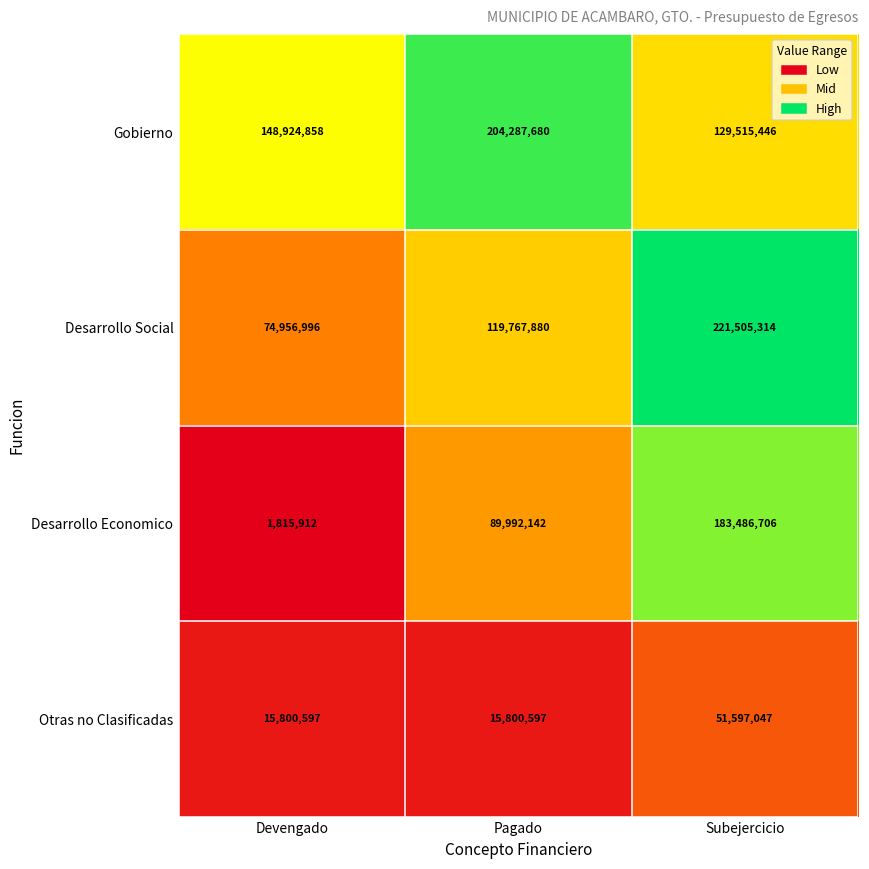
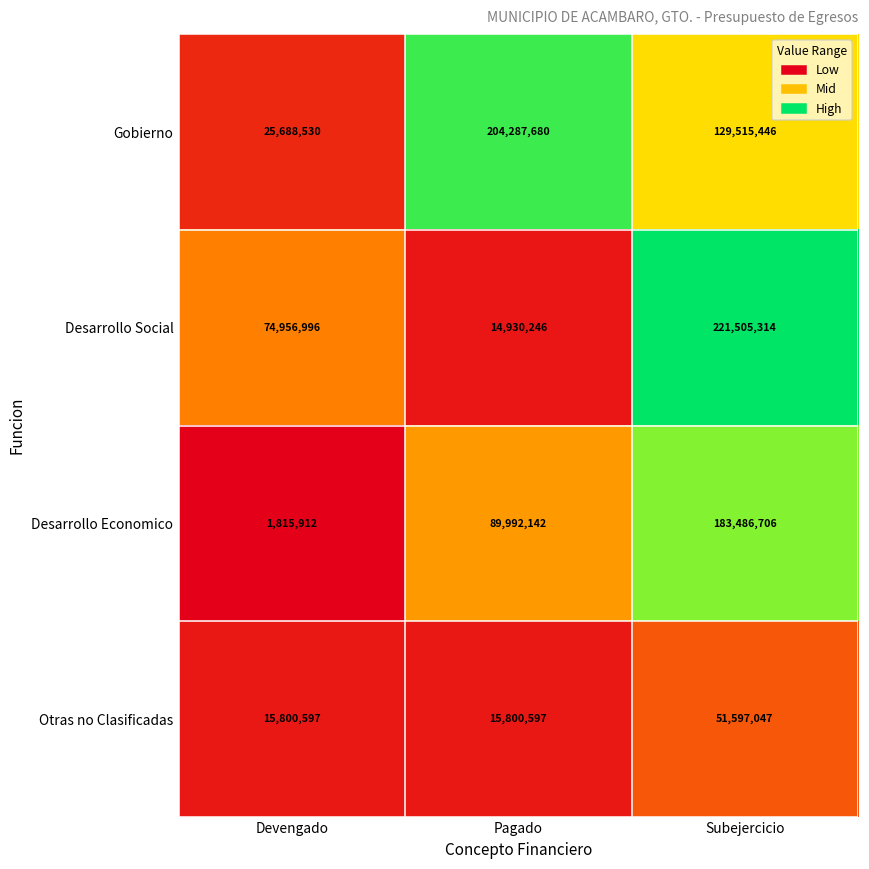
Gobierno, Devengado: 148,924,858 -> 25,688,530
Desarrollo Social, Pagado: 119,767,880 -> 14,930,246
